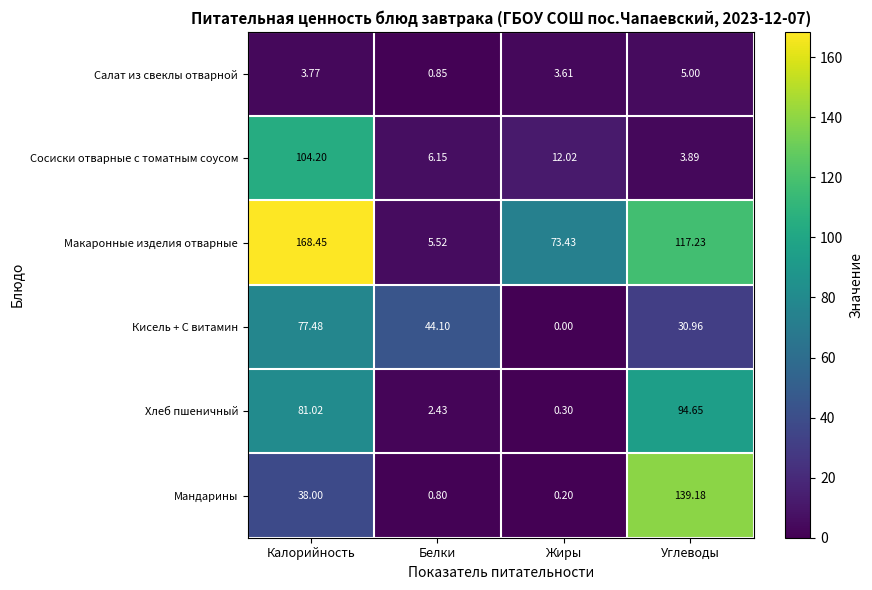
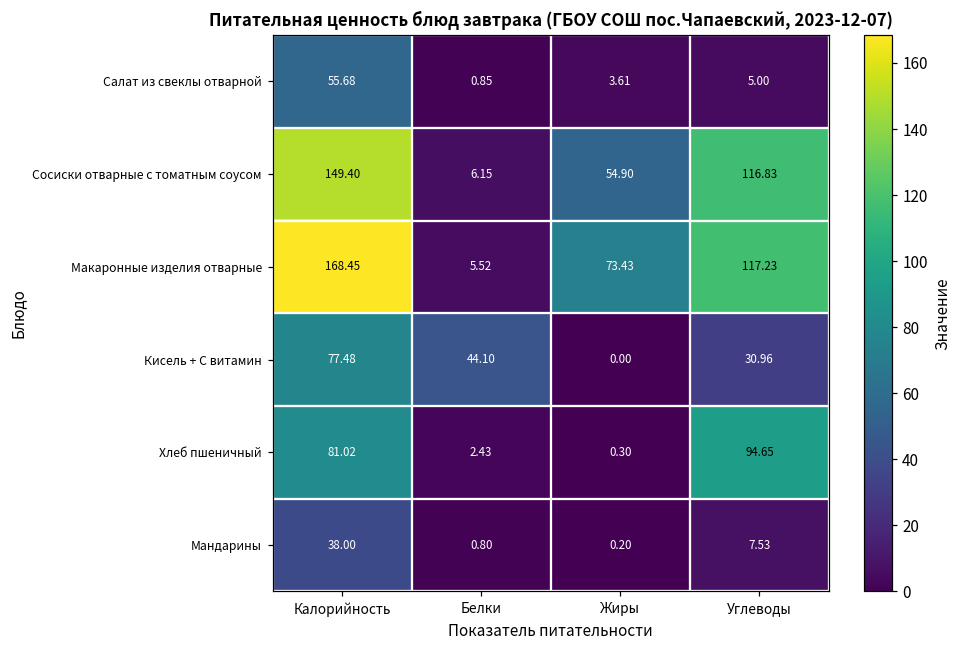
Салат из свеклы отварной, Калорийность: 3.77 -> 55.68
Сосиски отварные с томатным соусом, Калорийность: 104.20 -> 149.40
Сосиски отварные с томатным соусом, Жиры: 12.02 -> 54.90
Сосиски отварные с томатным соусом, Углеводы: 3.89 -> 116.83
Мандарины, Углеводы: 139.18 -> 7.53
